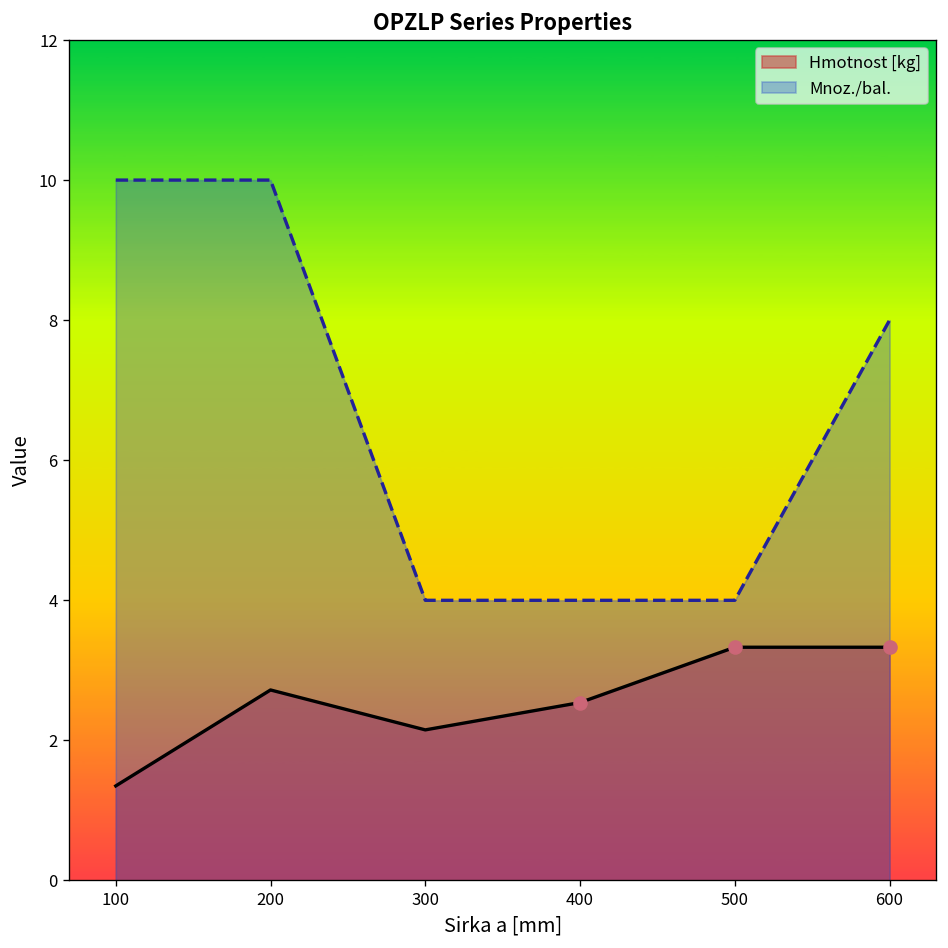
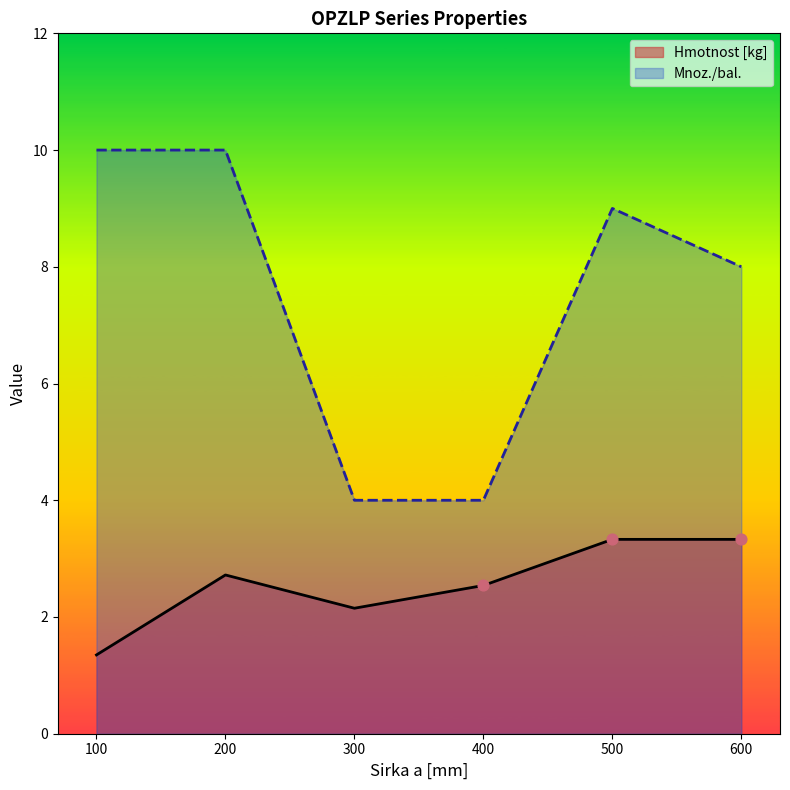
Mnoz./bal., 500: 4 -> 9
